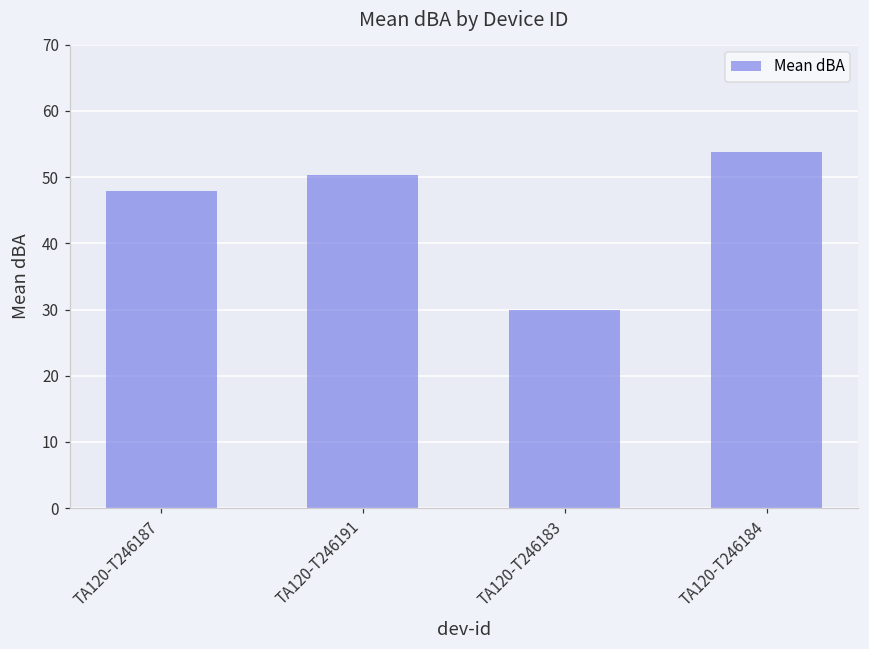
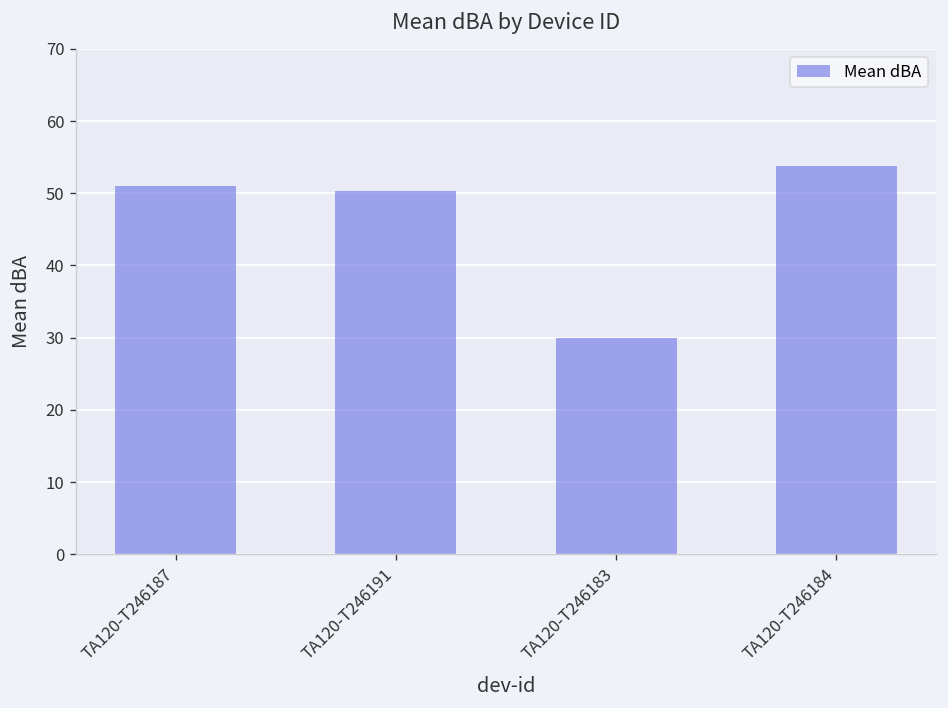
TA120-T246187: 48 -> 51
